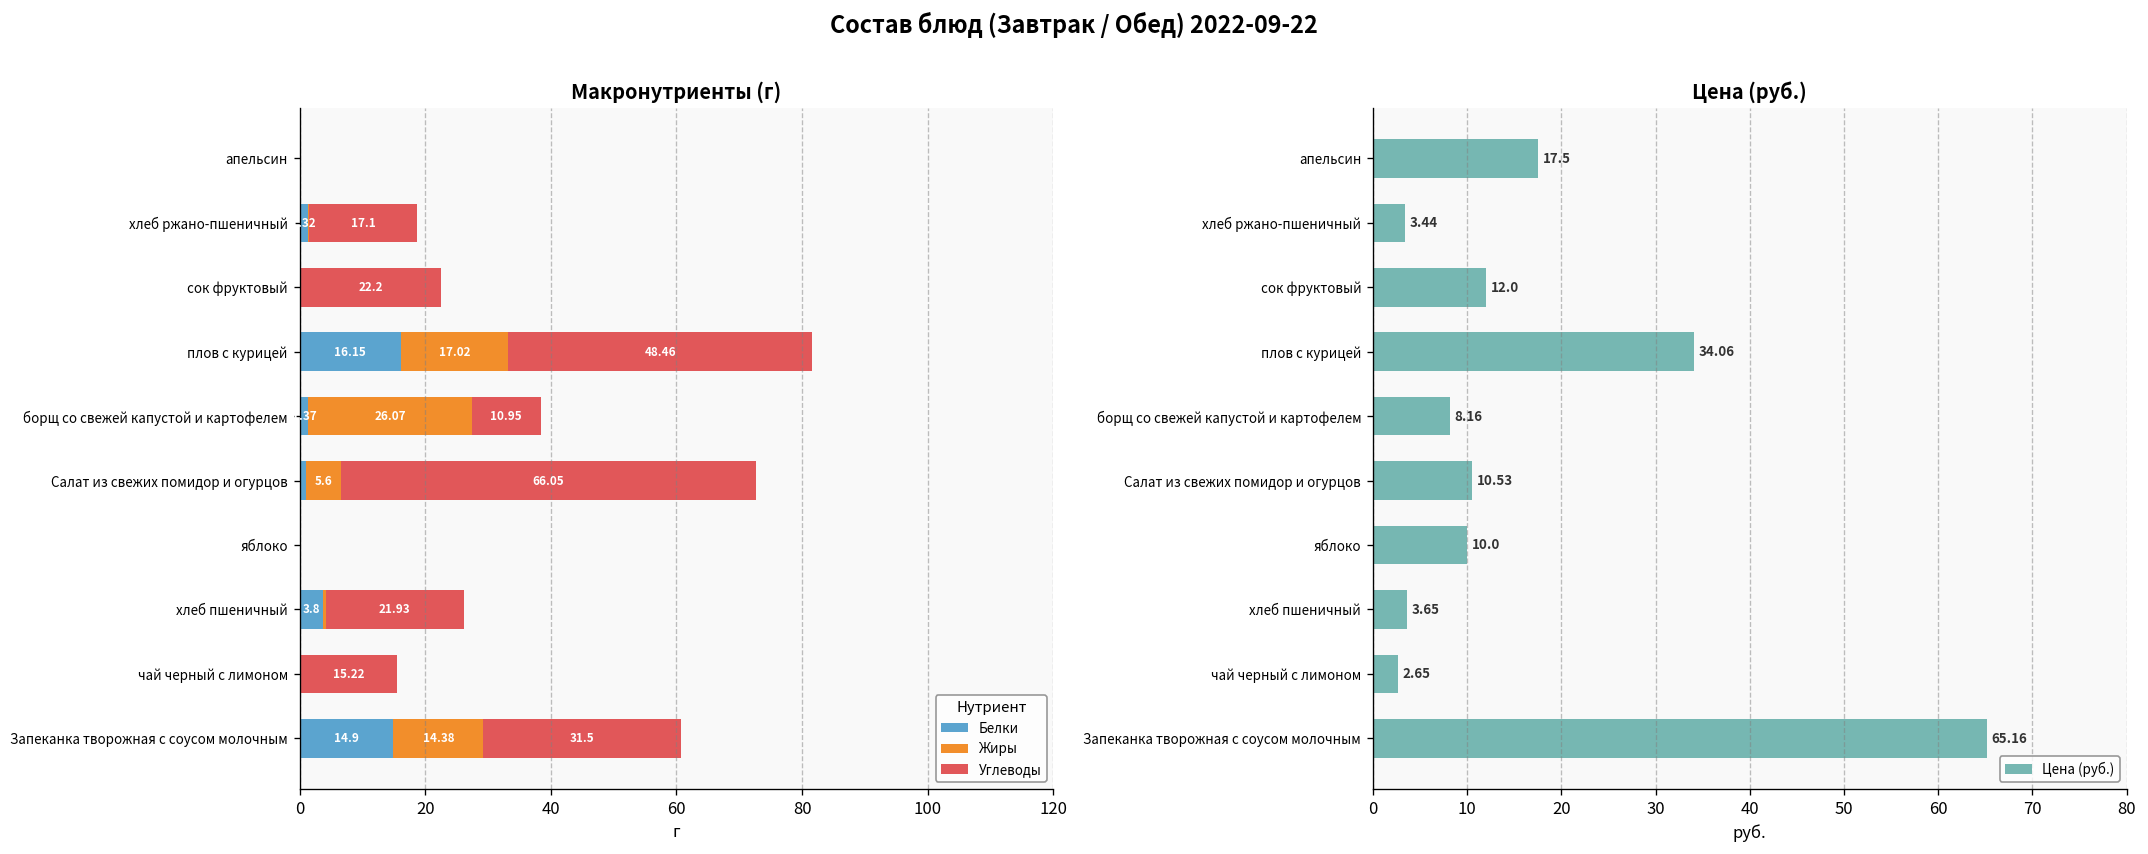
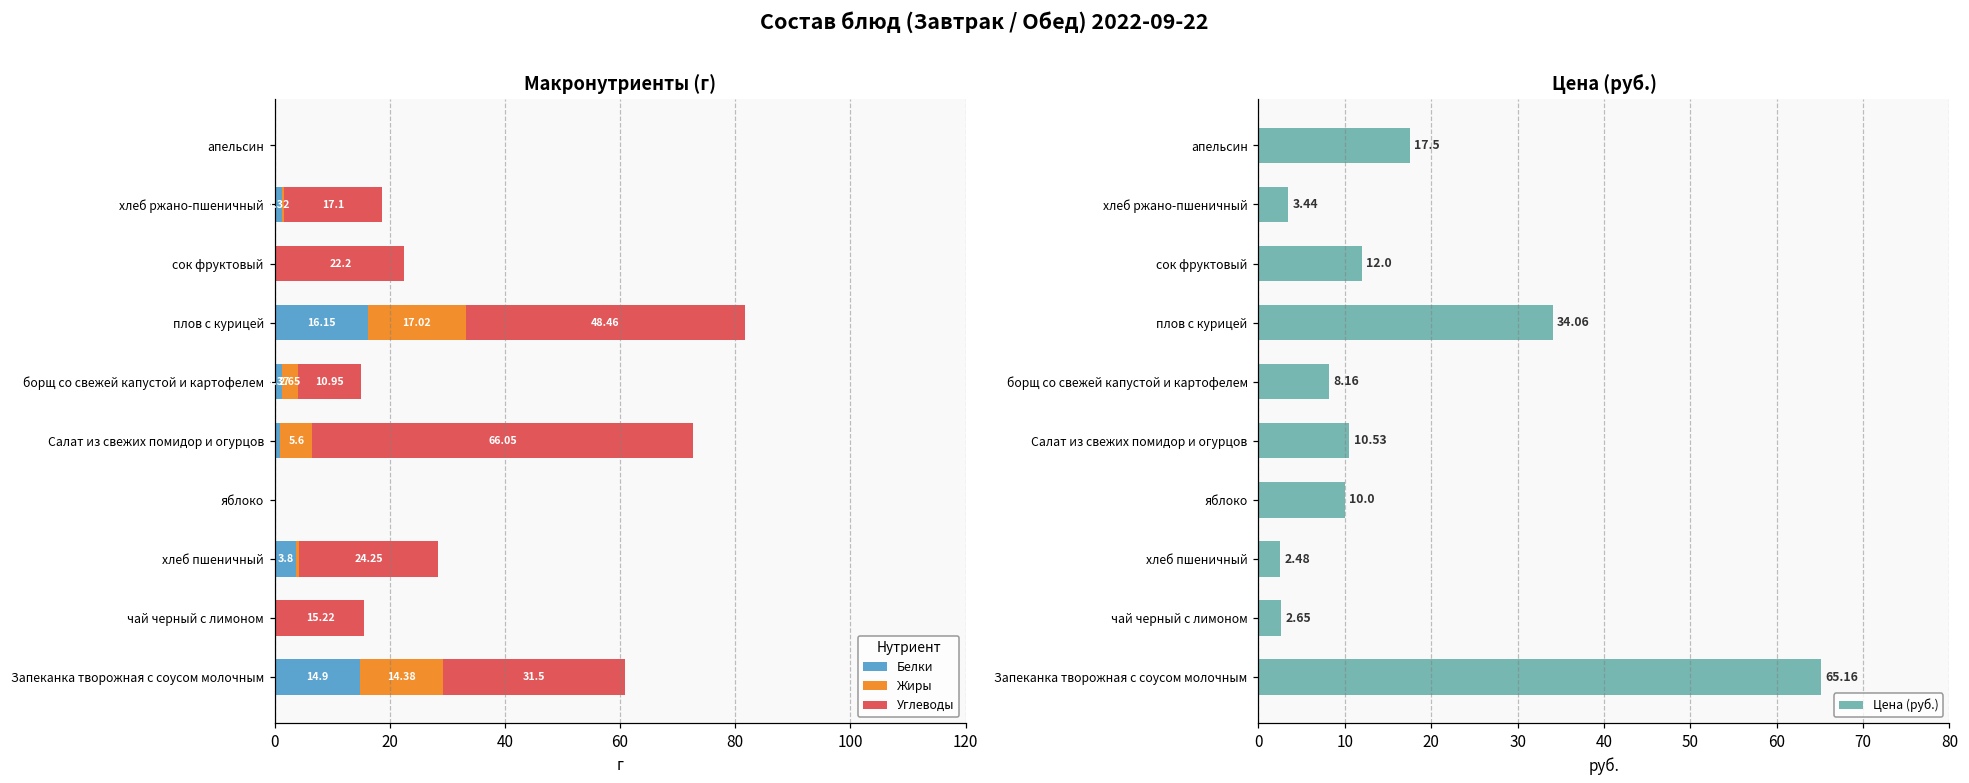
Макронутриенты (г), Жиры, борщ со свежей капустой и картофелем: 26.07 -> 2.65
Макронутриенты (г), Углеводы, хлеб пшеничный: 21.93 -> 24.25
Цена (руб.), хлеб пшеничный: 3.65 -> 2.48
